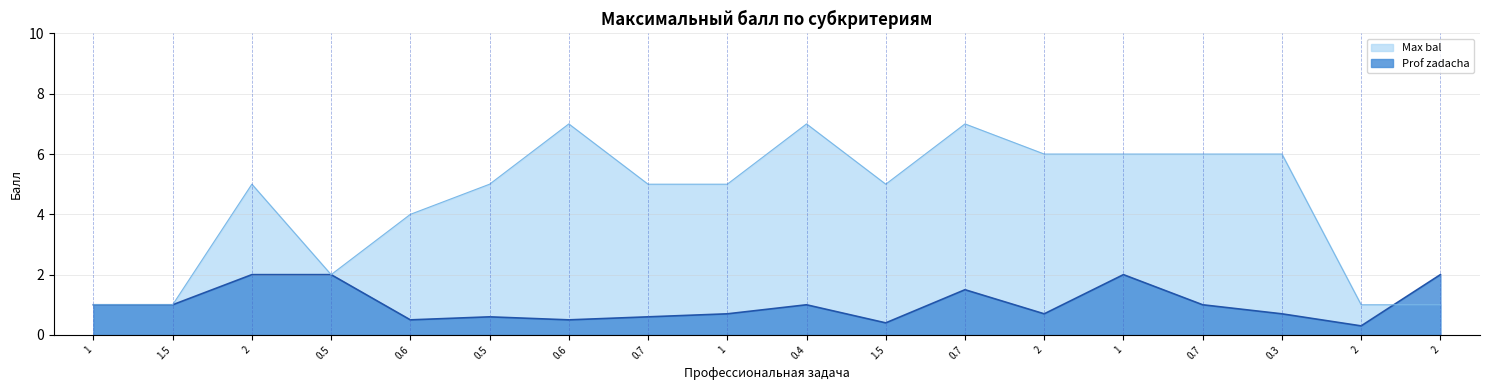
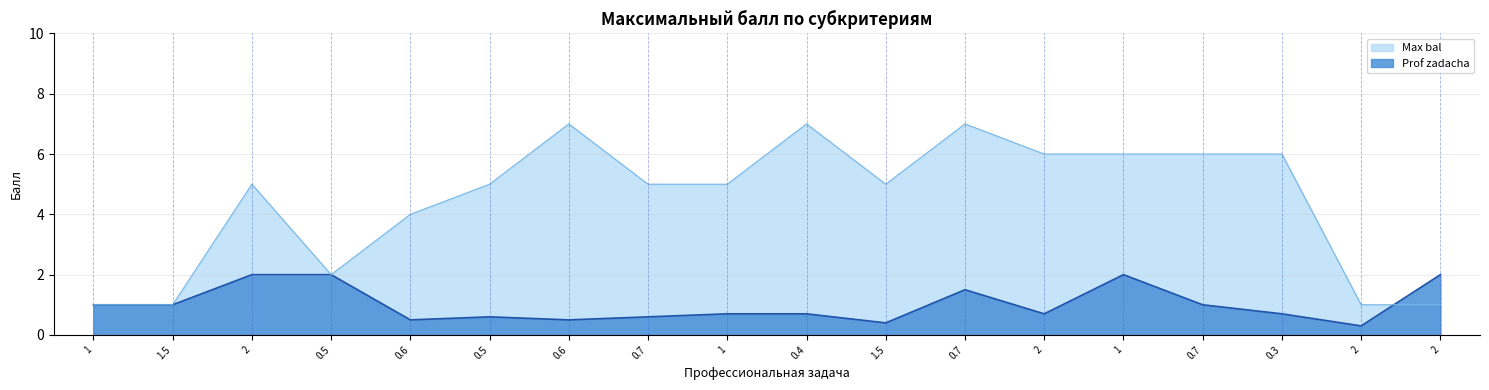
Prof zadacha, 0.4: 1.0 -> 0.7
